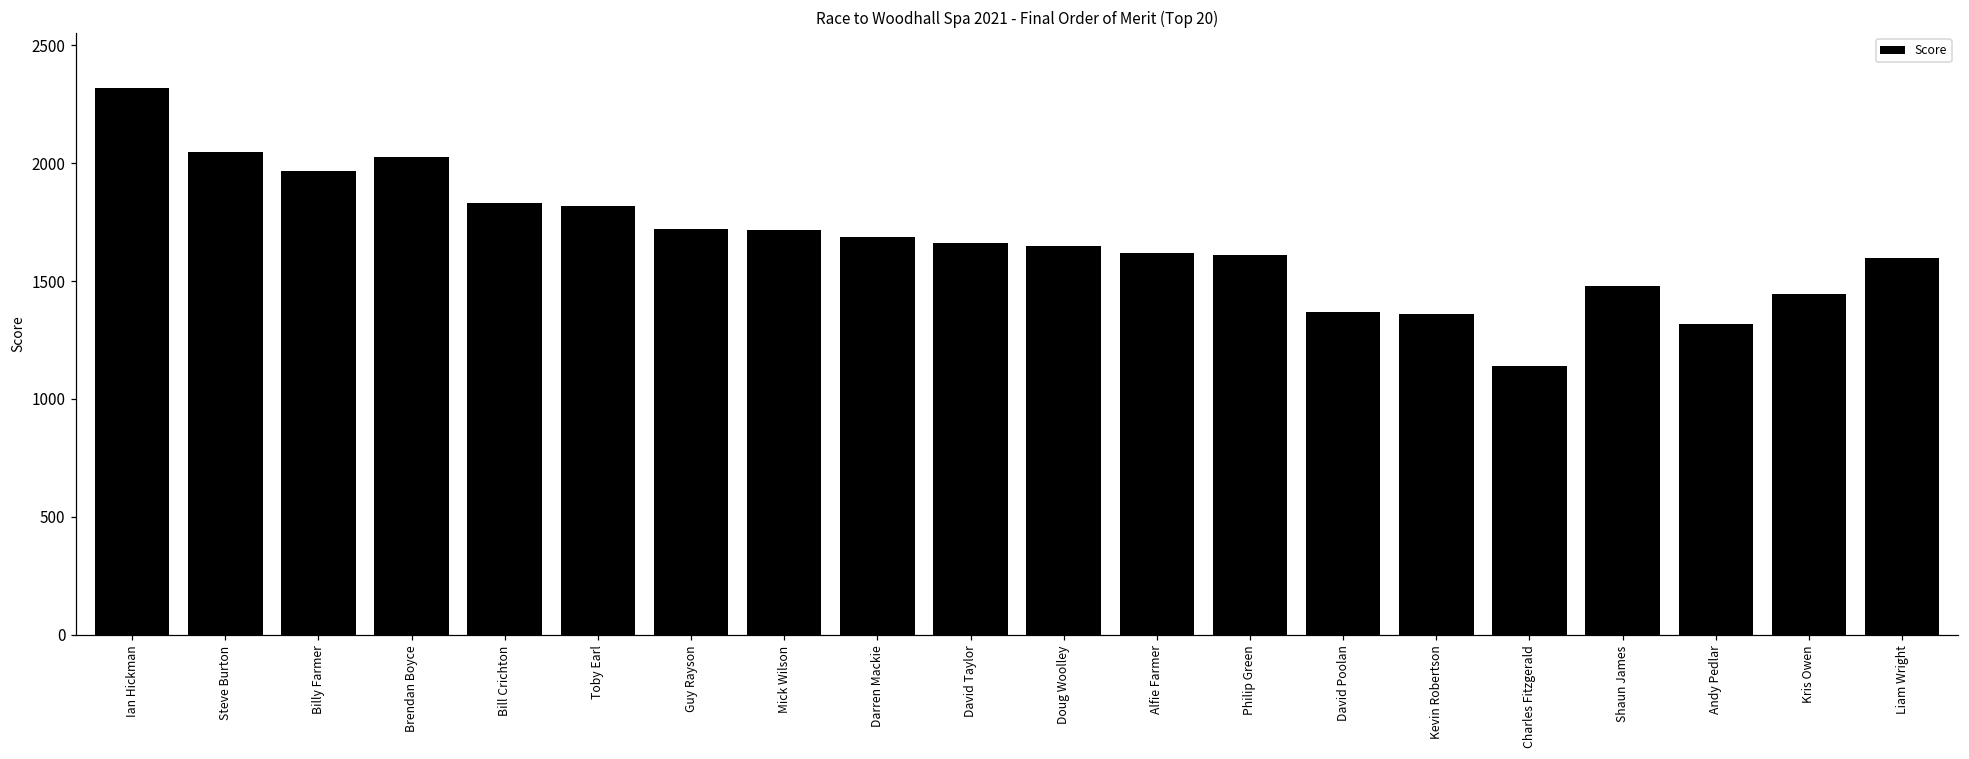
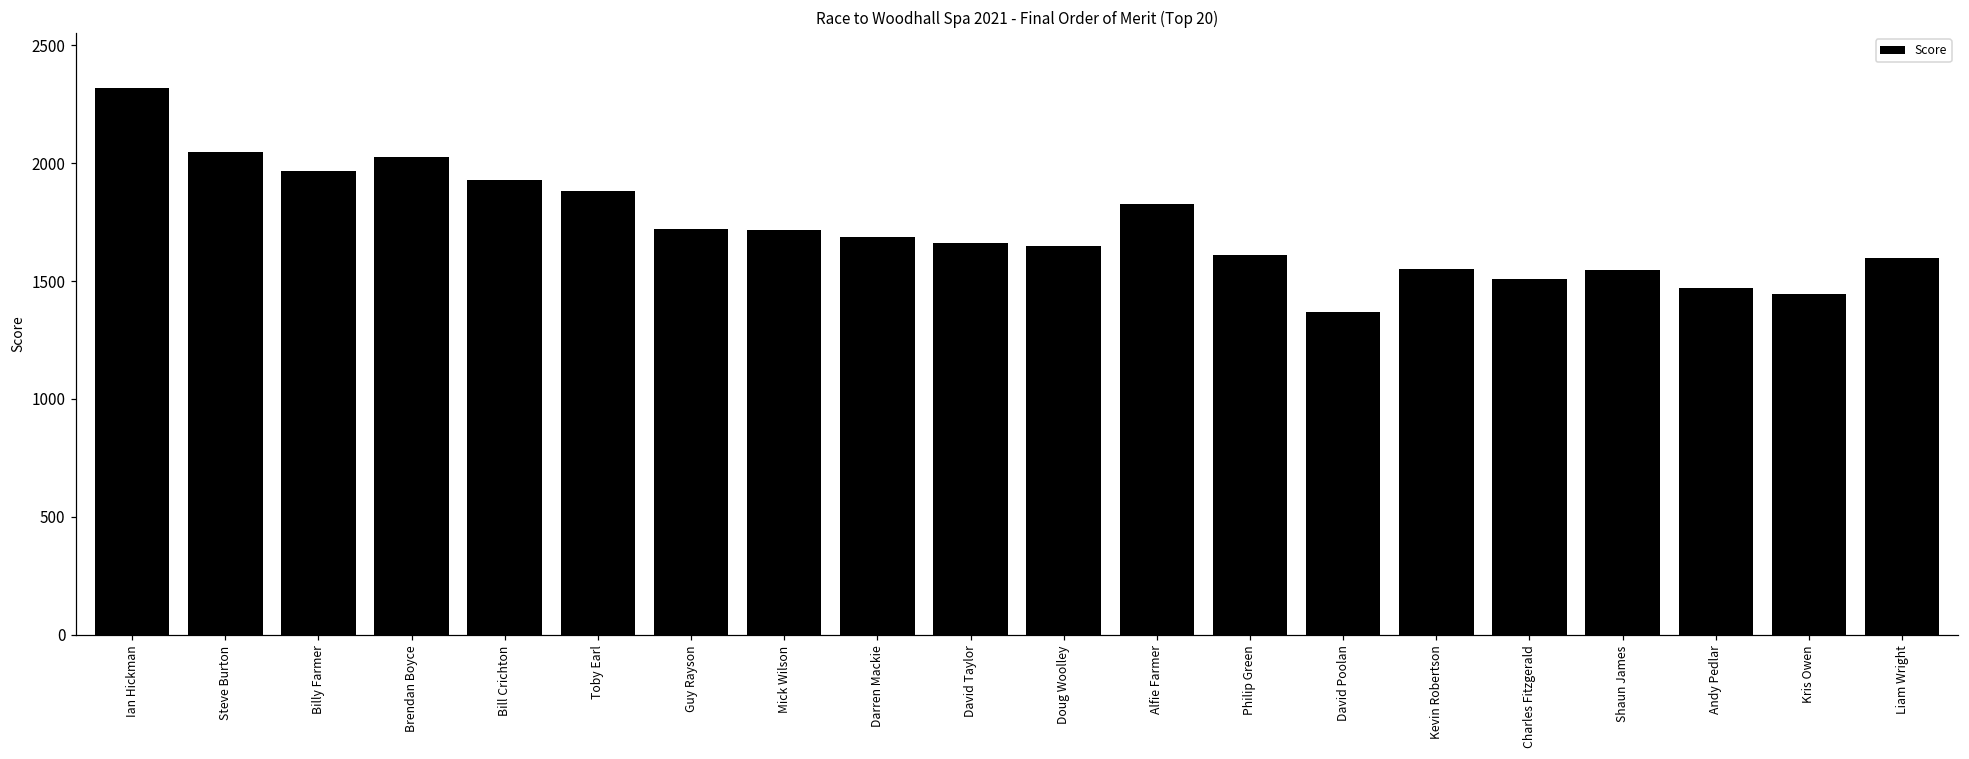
Bill Crichton: 1830 -> 1930
Toby Earl: 1820 -> 1880
Alfie Farmer: 1620 -> 1830
Kevin Robertson: 1360 -> 1550
Charles Fitzgerald: 1140 -> 1510
Shaun James: 1480 -> 1550
Andy Pedlar: 1320 -> 1470
